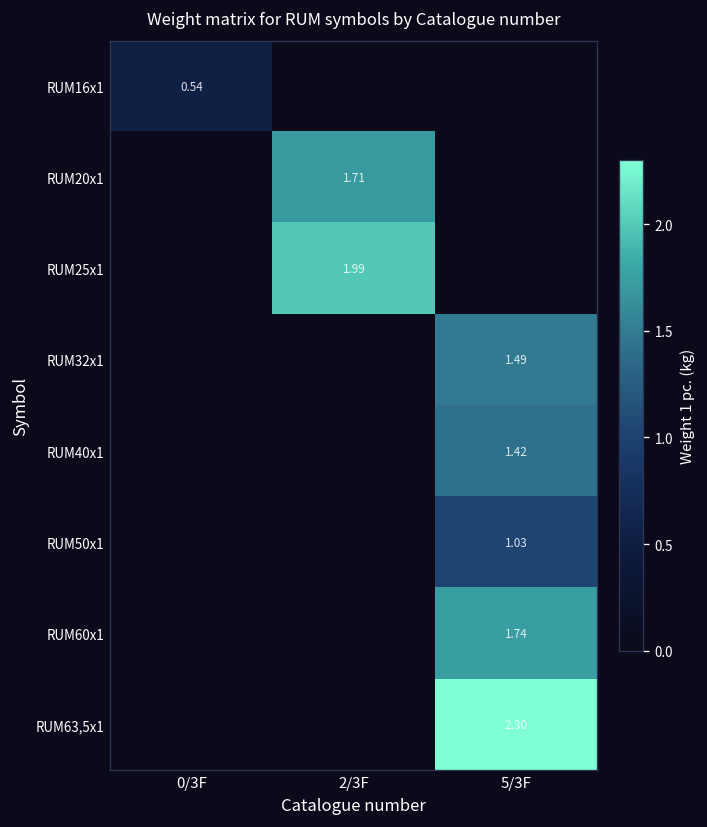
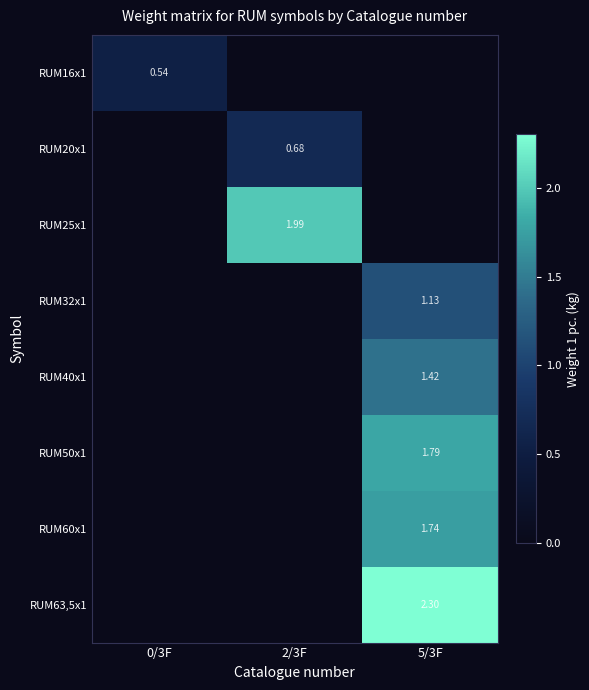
RUM20x1, 2/3F: 1.71 -> 0.68
RUM32x1, 5/3F: 1.49 -> 1.13
RUM50x1, 5/3F: 1.03 -> 1.79
